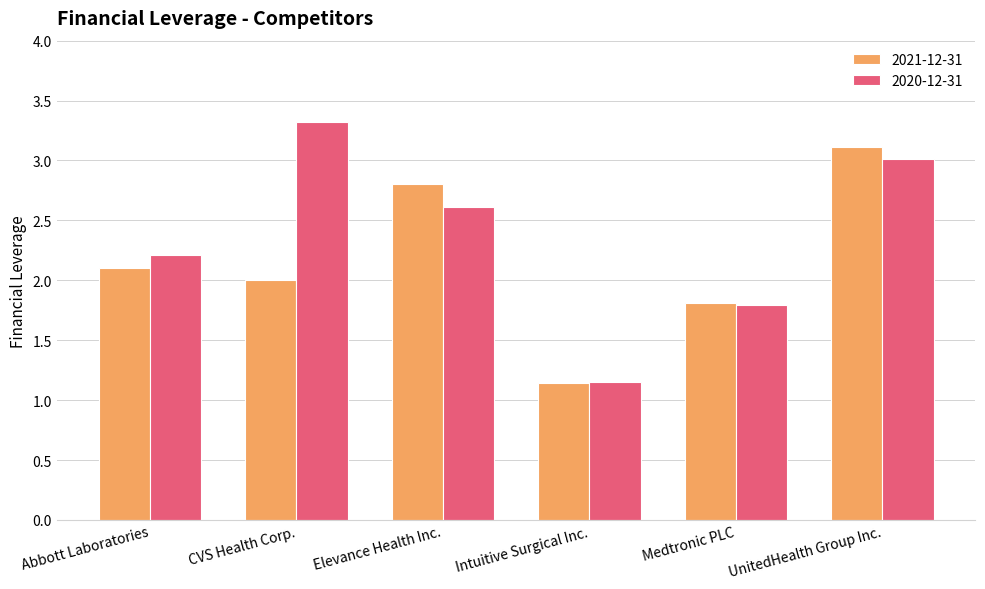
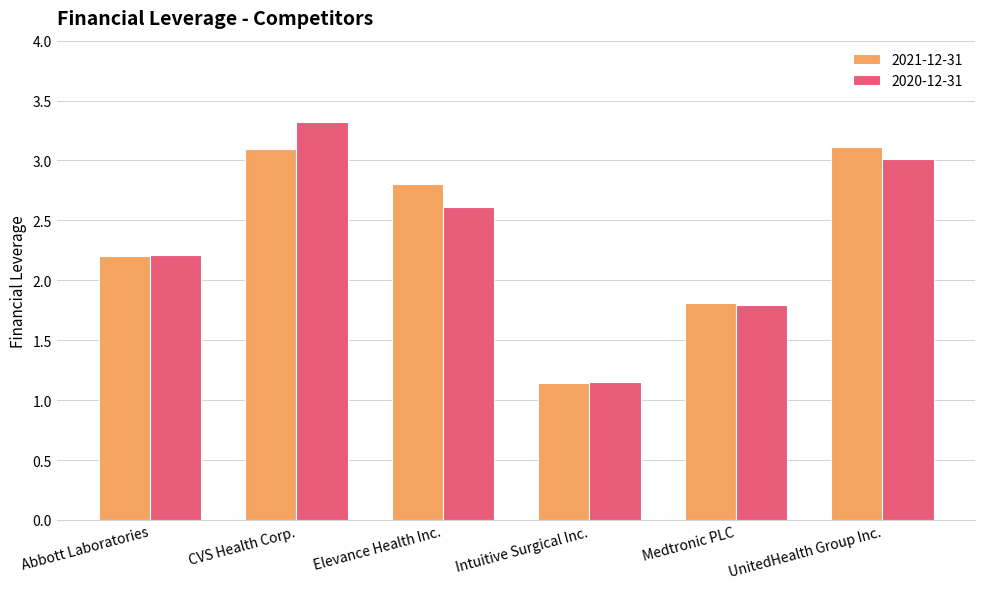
2021-12-31, Abbott Laboratories: 2.1 -> 2.2
2021-12-31, CVS Health Corp.: 2.0 -> 3.1
